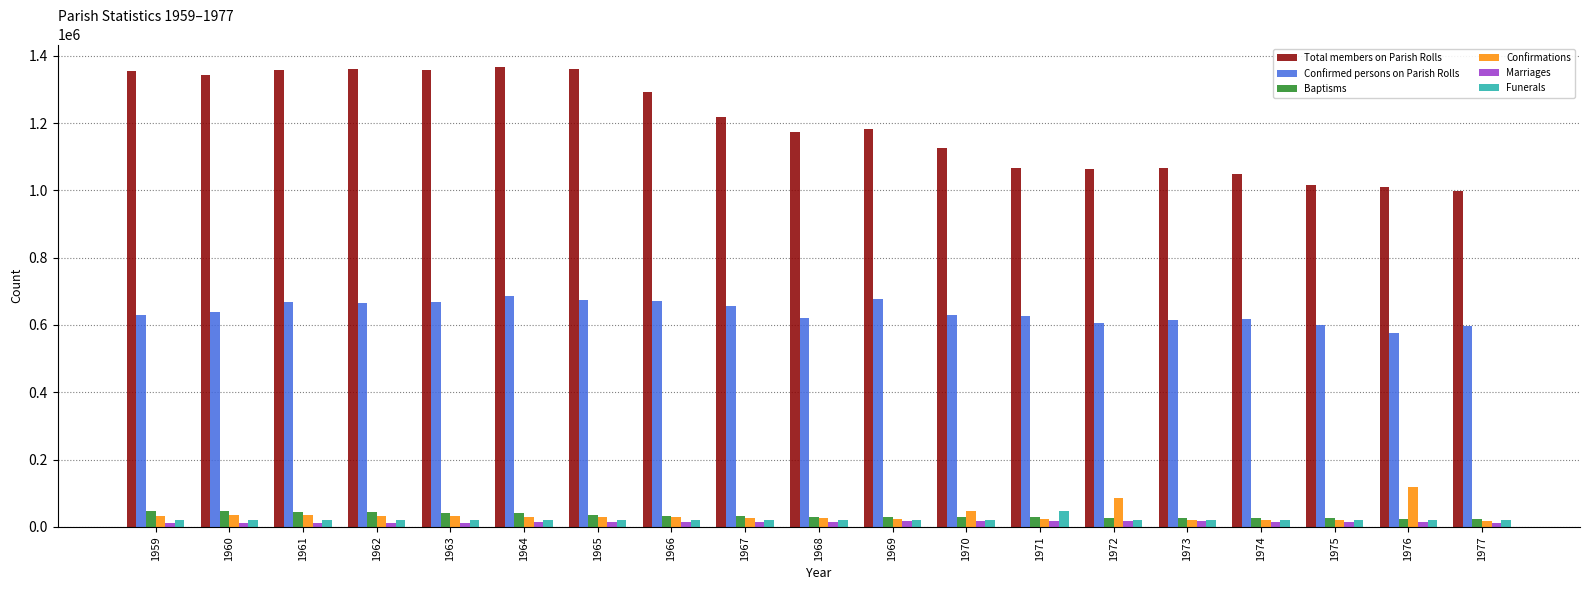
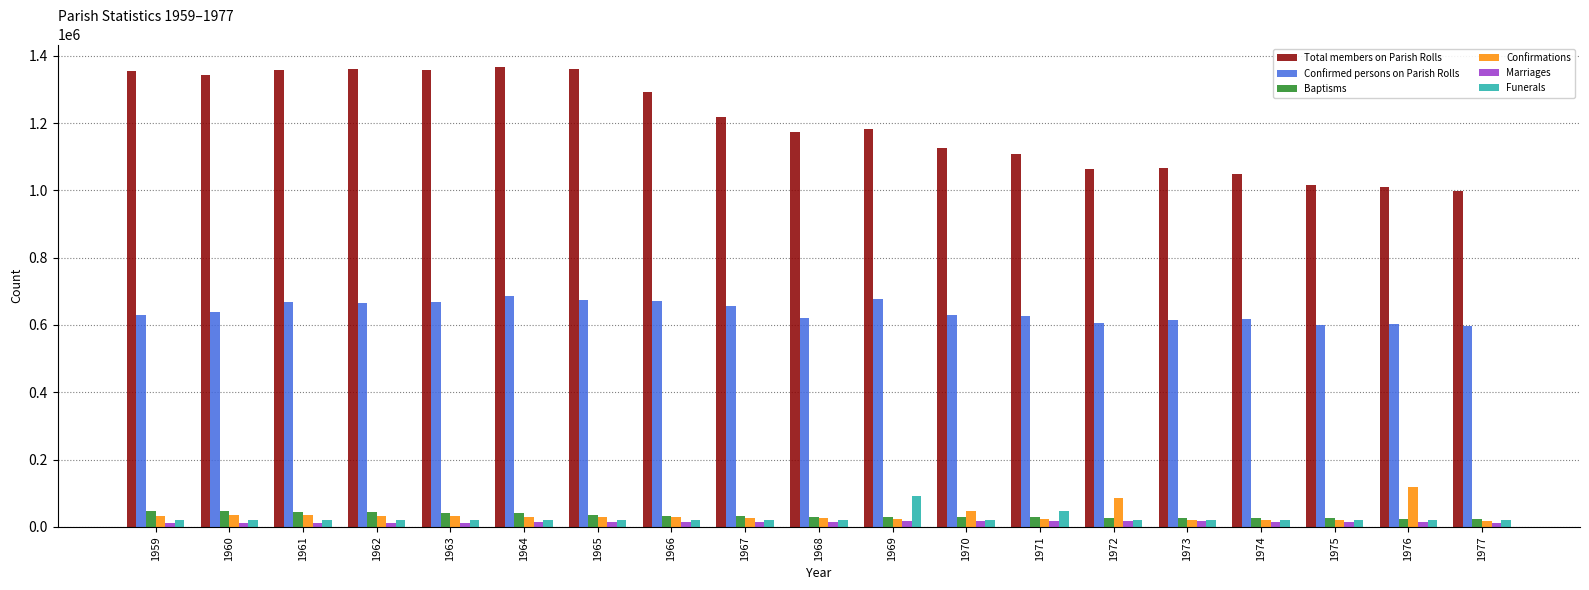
Funerals, 1969: 20000 -> 90000
Total members on Parish Rolls, 1971: 1070000 -> 1110000
Confirmed persons on Parish Rolls, 1976: 580000 -> 600000
